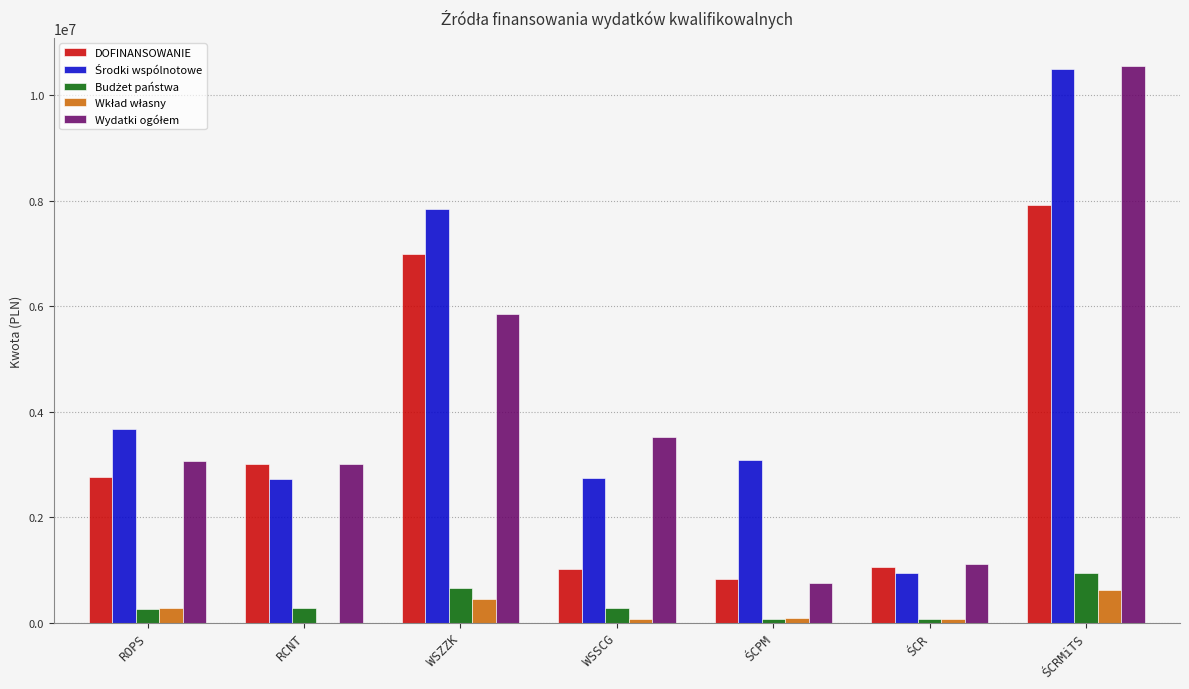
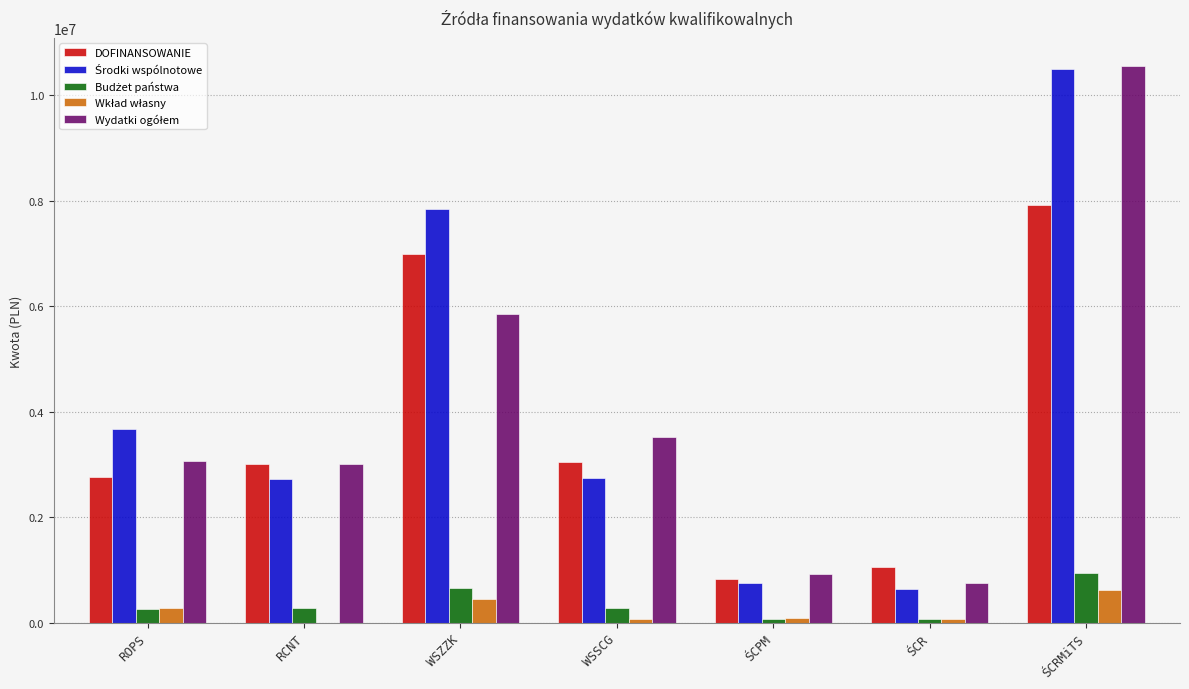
DOFINANSOWANIE, WSSCG: 1000000 -> 3000000
Środki wspólnotowe, ŚCPM: 3100000 -> 800000
Wydatki ogółem, ŚCPM: 800000 -> 900000
Środki wspólnotowe, ŚCR: 1000000 -> 600000
Wydatki ogółem, ŚCR: 1100000 -> 800000
